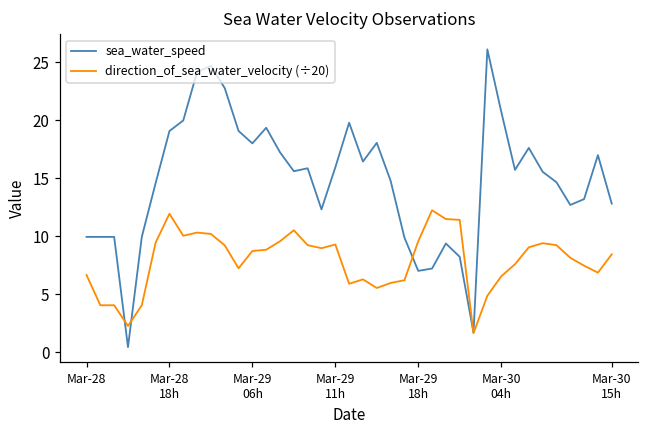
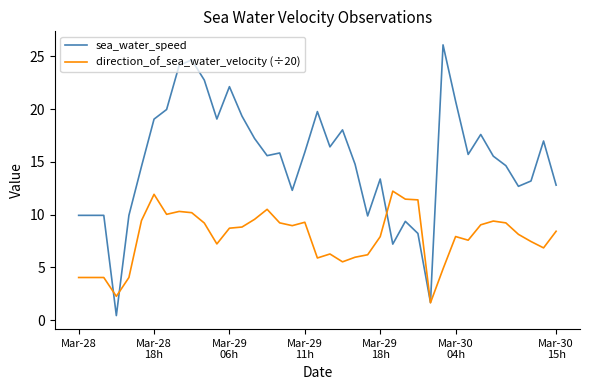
direction_of_sea_water_velocity (÷20), Mar-28: 6.6 -> 4.0
sea_water_speed, Mar-29 06h: 18.0 -> 22.1
sea_water_speed, Mar-29 18h: 7.0 -> 13.4
direction_of_sea_water_velocity (÷20), Mar-29 18h: 9.5 -> 7.9
direction_of_sea_water_velocity (÷20), Mar-30 04h: 6.5 -> 7.9
